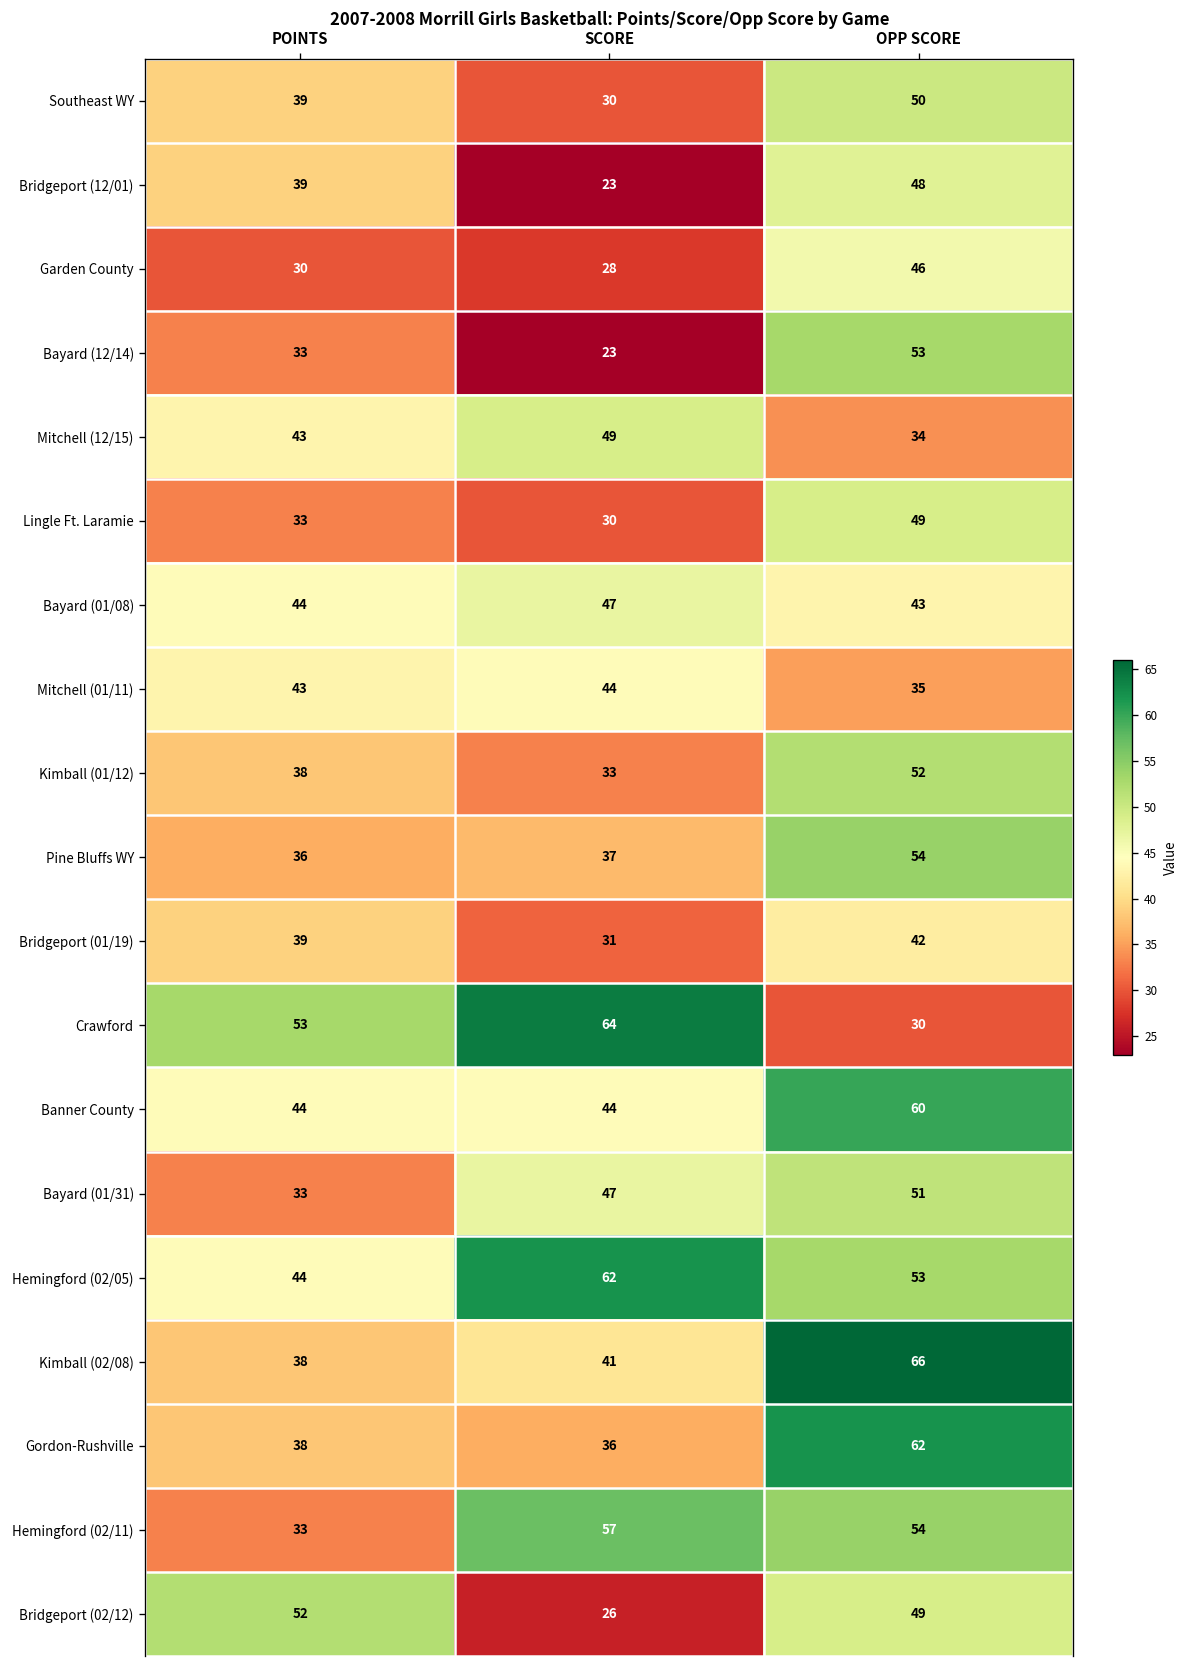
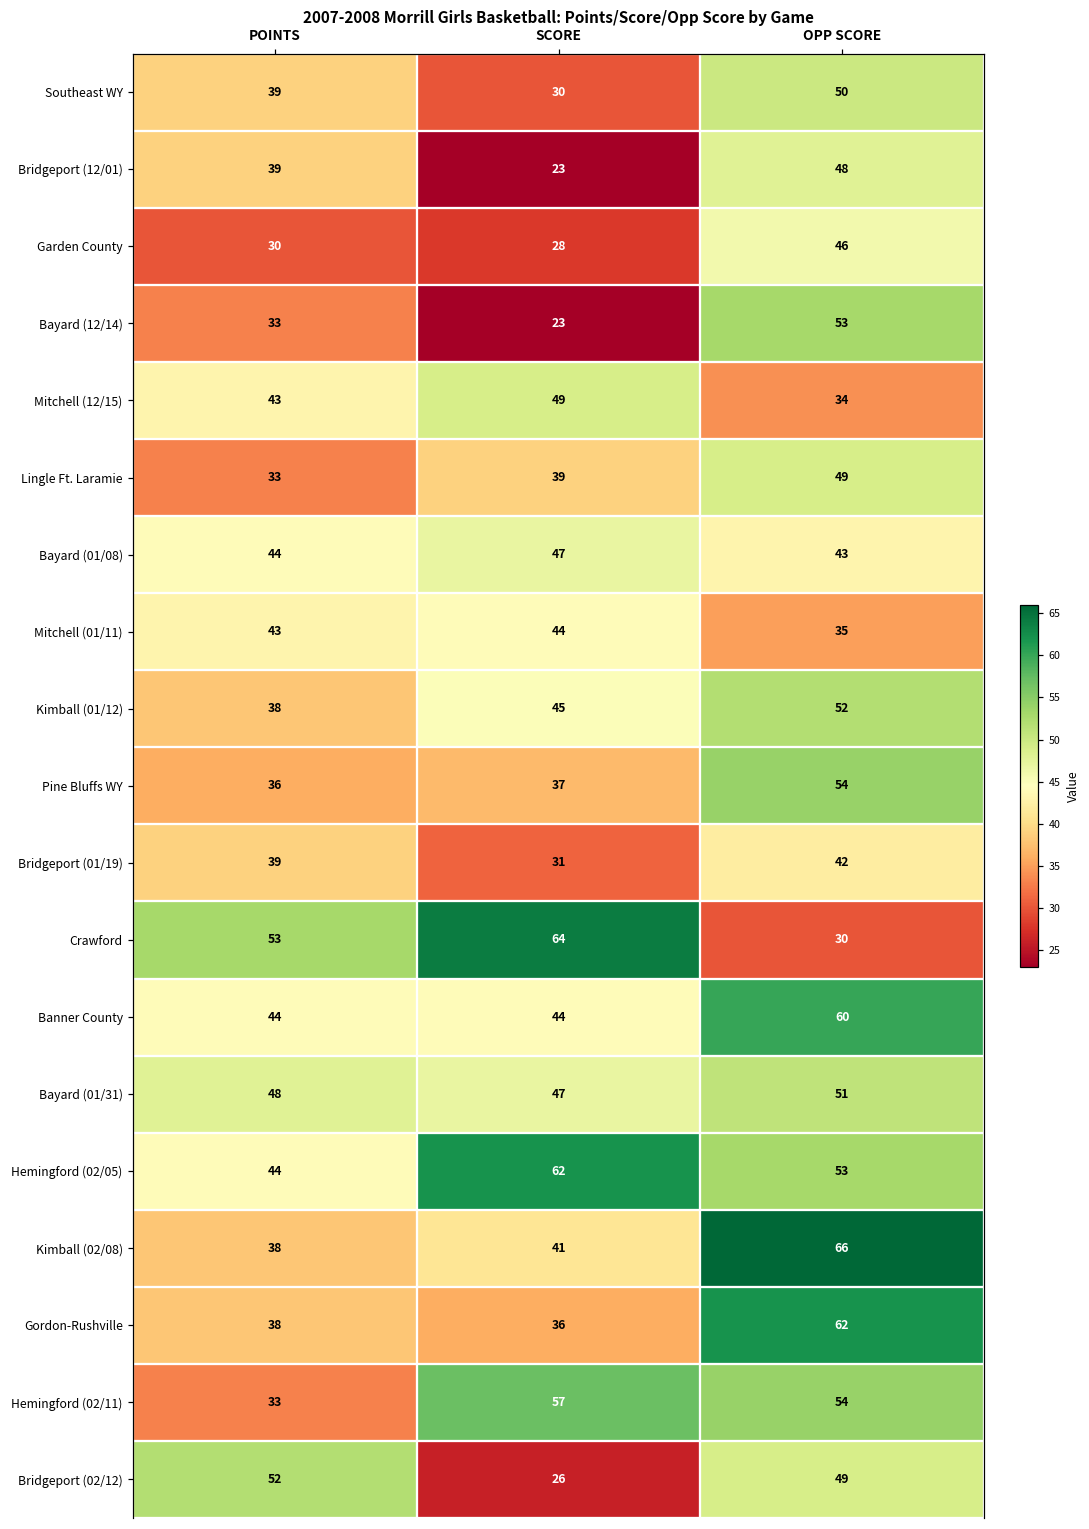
Lingle Ft. Laramie, SCORE: 30 -> 39
Kimball (01/12), SCORE: 33 -> 45
Bayard (01/31), POINTS: 33 -> 48
